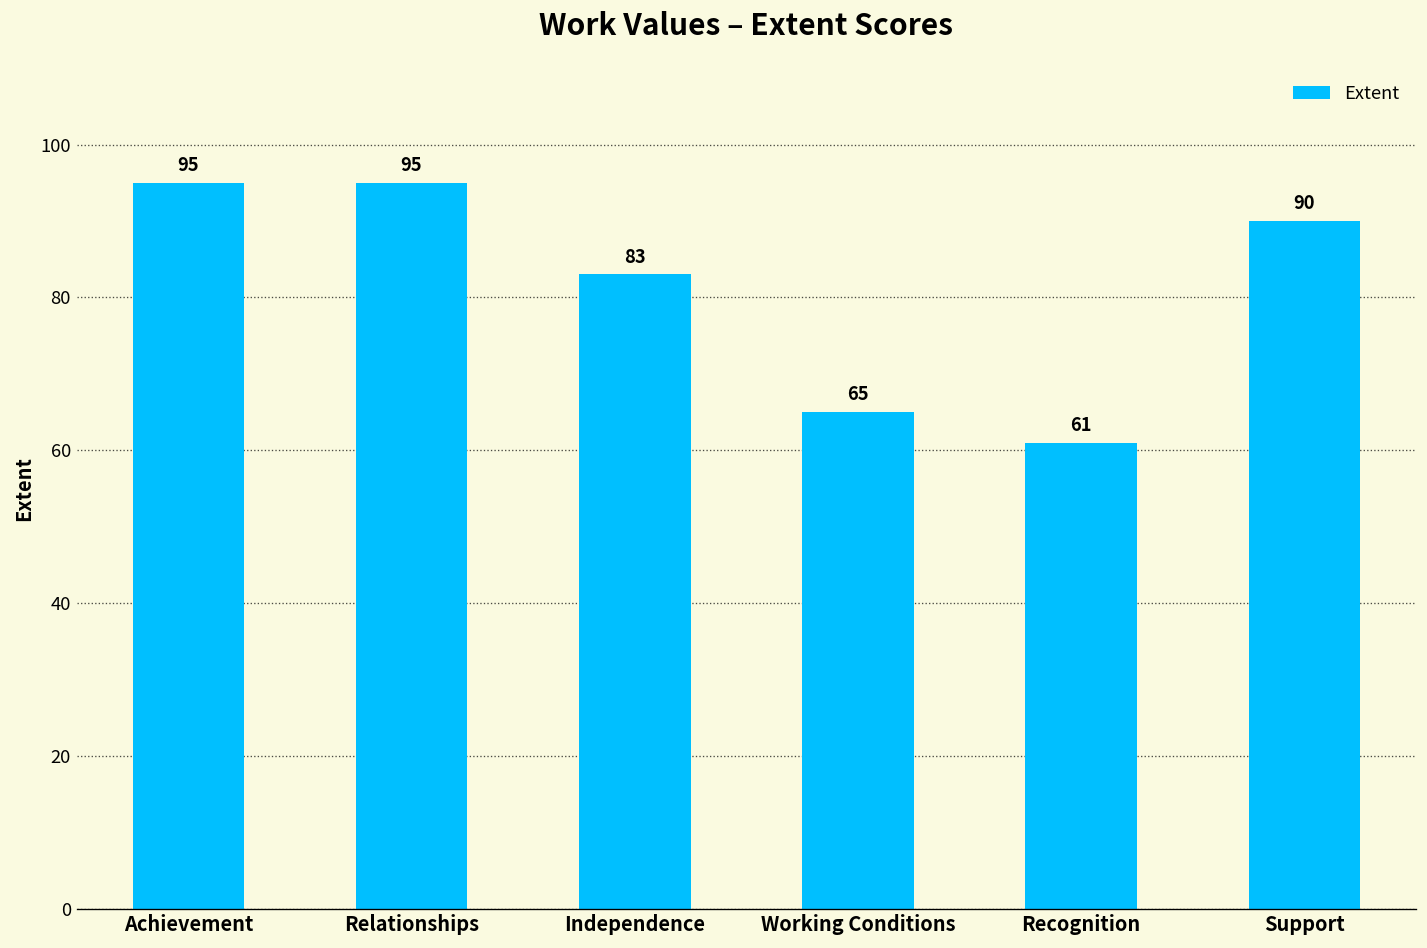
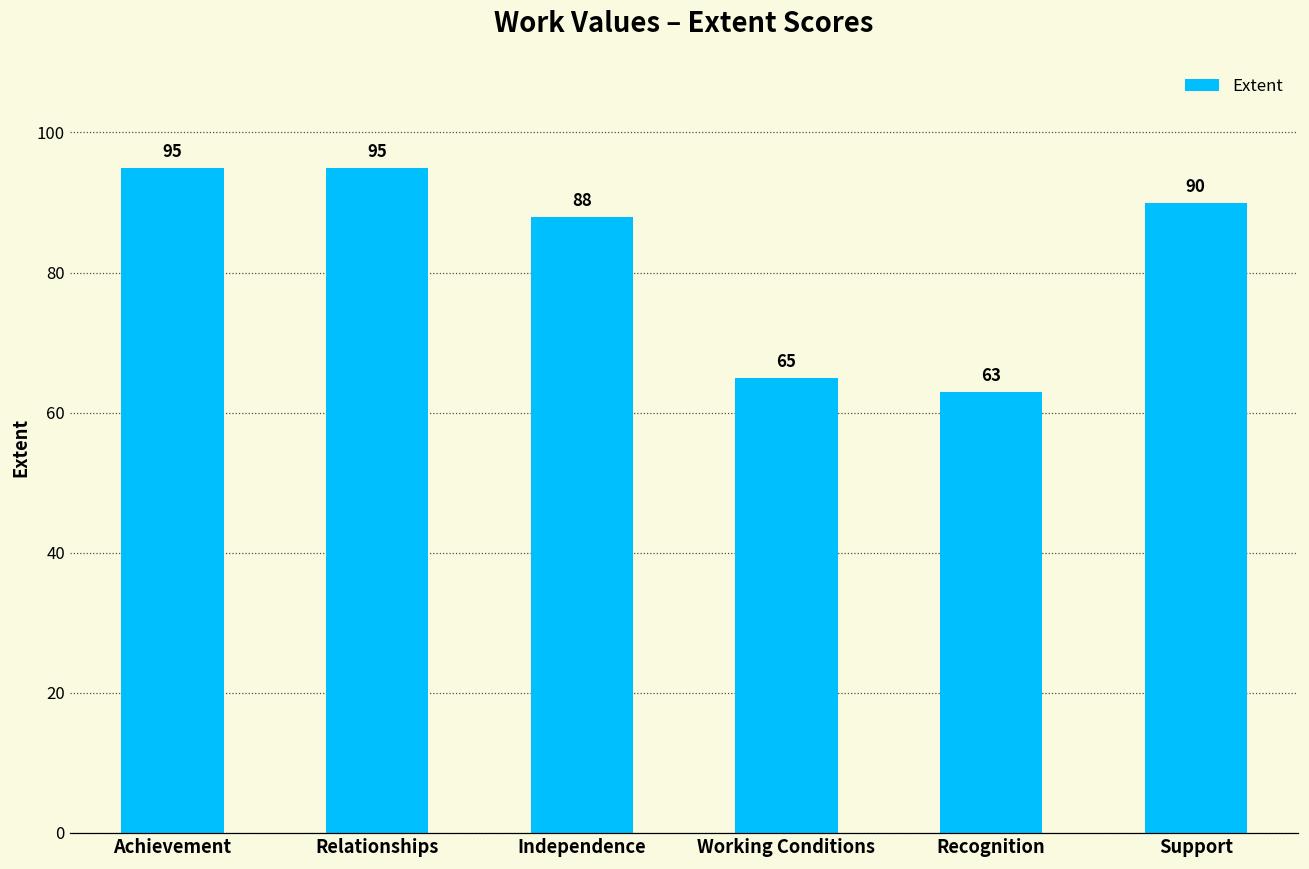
Independence: 83 -> 88
Recognition: 61 -> 63
